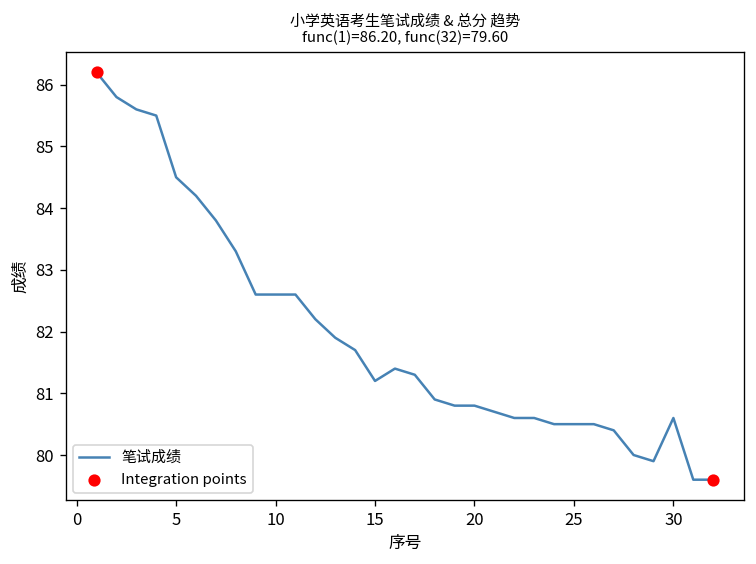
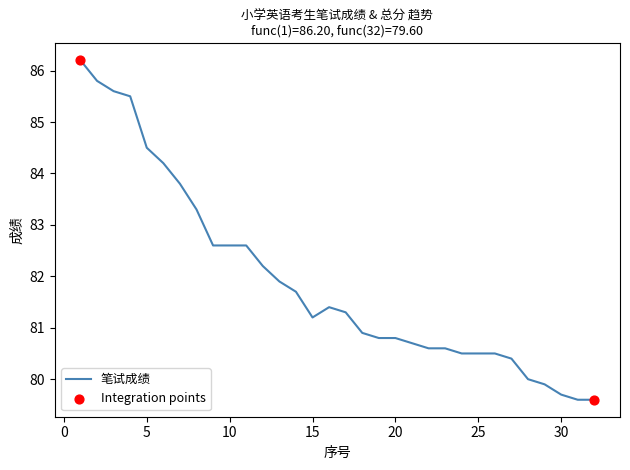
笔试成绩, 30: 80.6 -> 79.7
